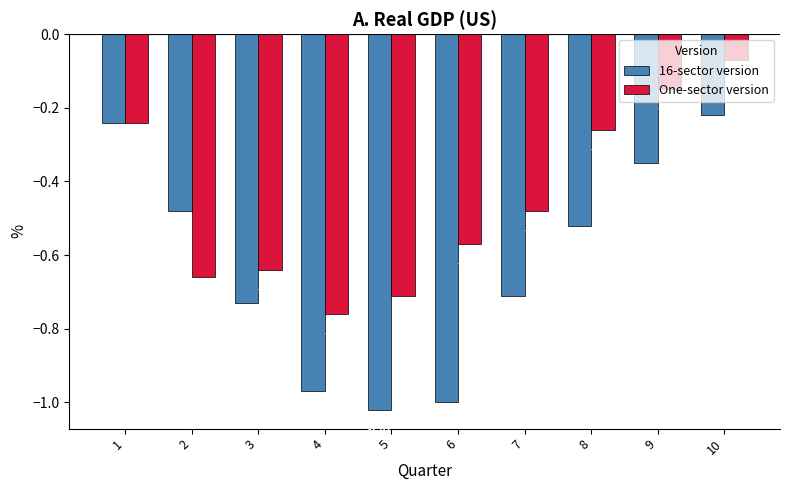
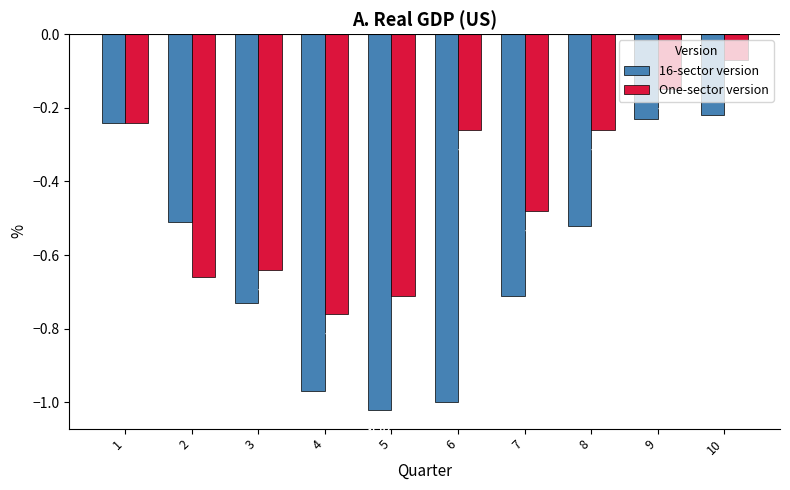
16-sector version, 2: -0.48 -> -0.51
One-sector version, 6: -0.57 -> -0.26
16-sector version, 9: -0.35 -> -0.23
